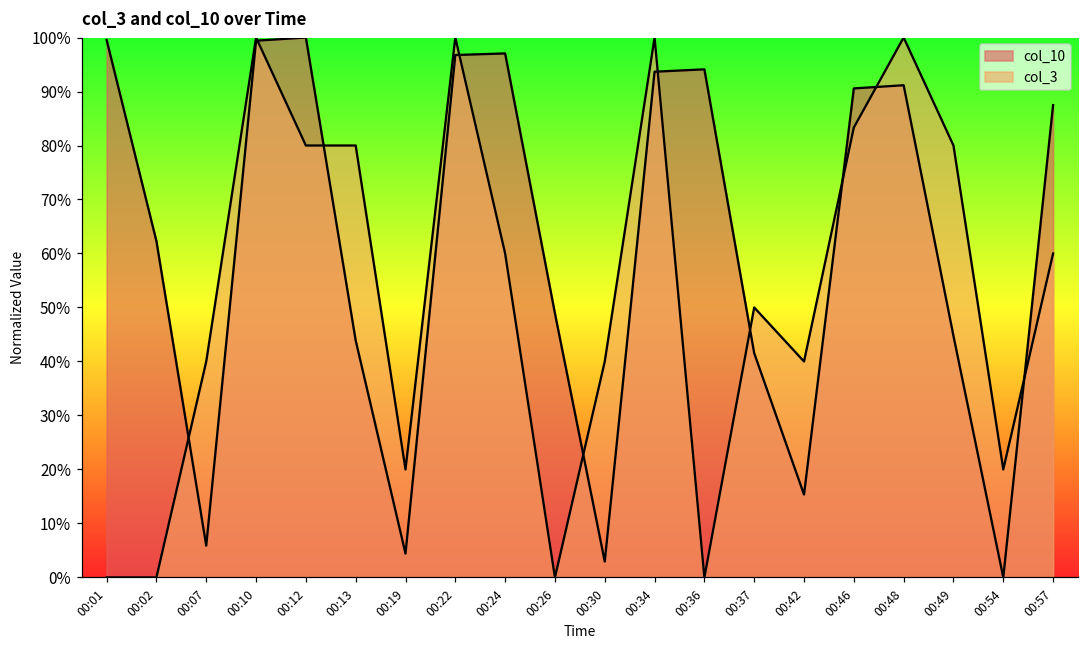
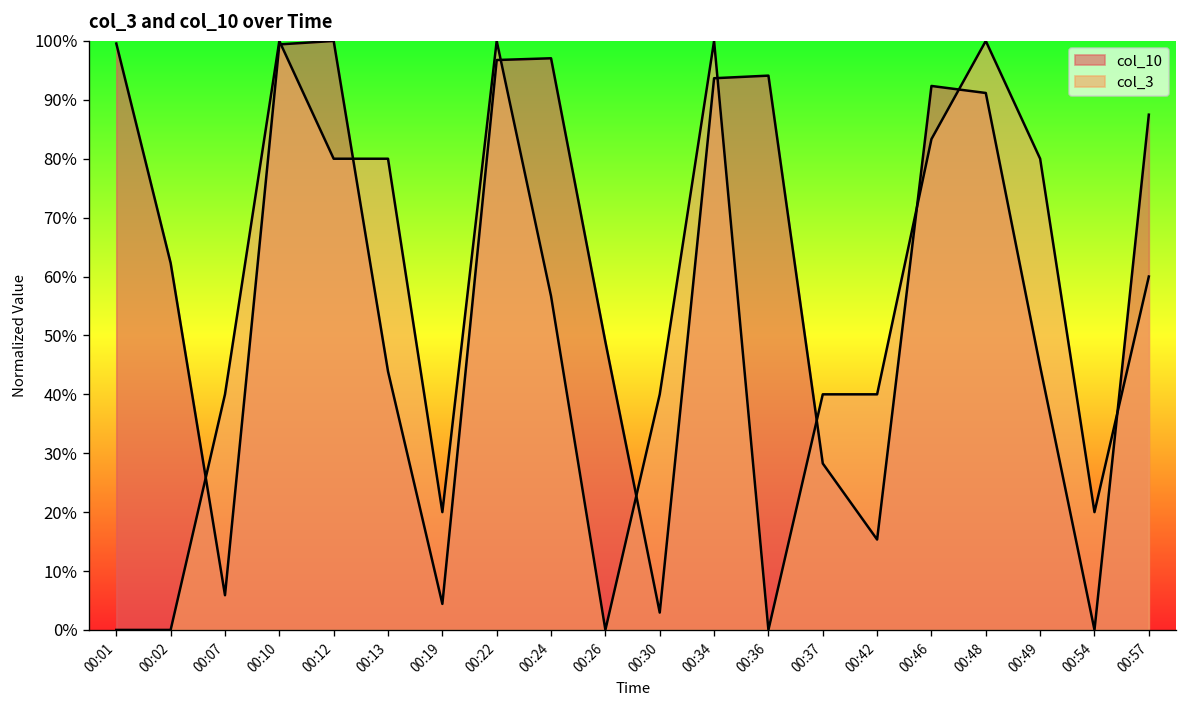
col_3, 00:24: 60% -> 57%
col_10, 00:37: 42% -> 28%
col_3, 00:37: 50% -> 40%
col_10, 00:46: 91% -> 92%
